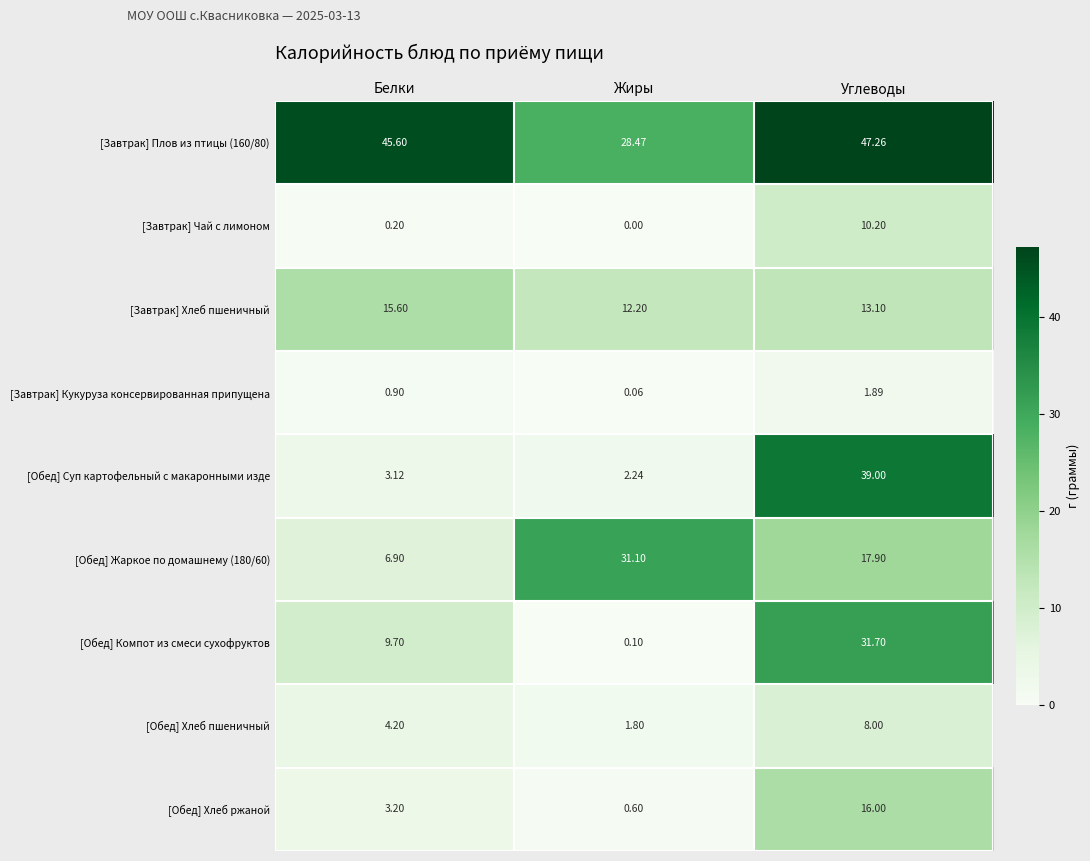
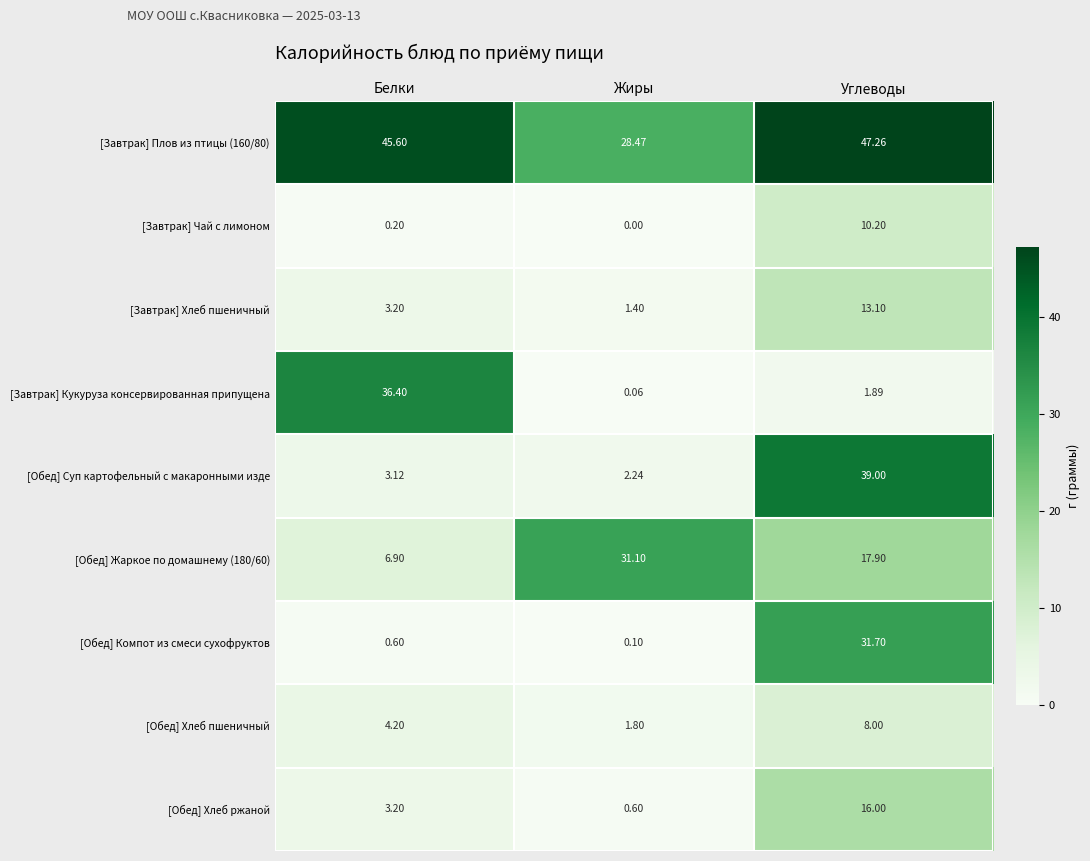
[Завтрак] Хлеб пшеничный, Белки: 15.60 -> 3.20
[Завтрак] Хлеб пшеничный, Жиры: 12.20 -> 1.40
[Завтрак] Кукуруза консервированная припущена, Белки: 0.90 -> 36.40
[Обед] Компот из смеси сухофруктов, Белки: 9.70 -> 0.60
